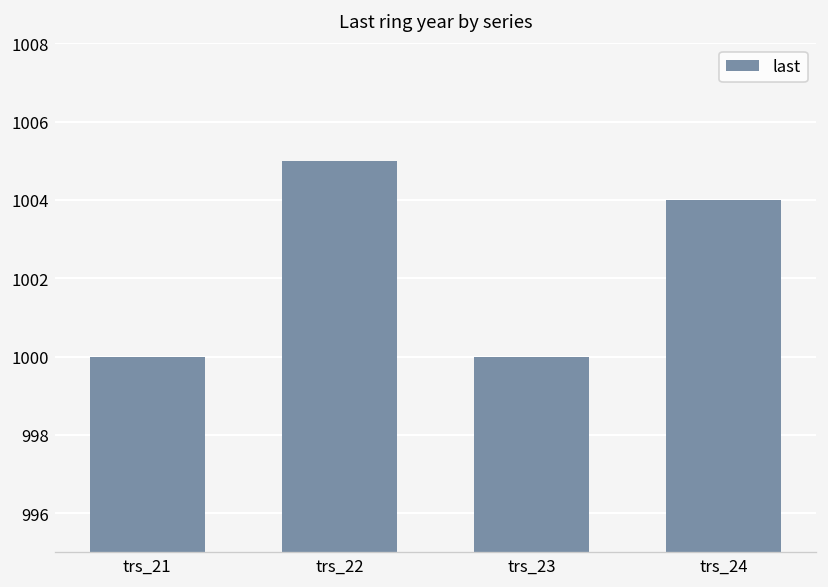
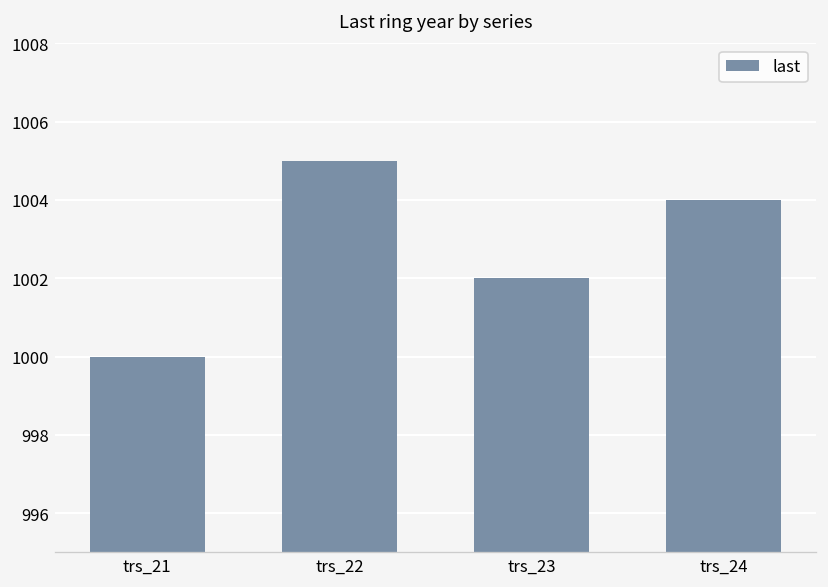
trs_23: 1000 -> 1002
